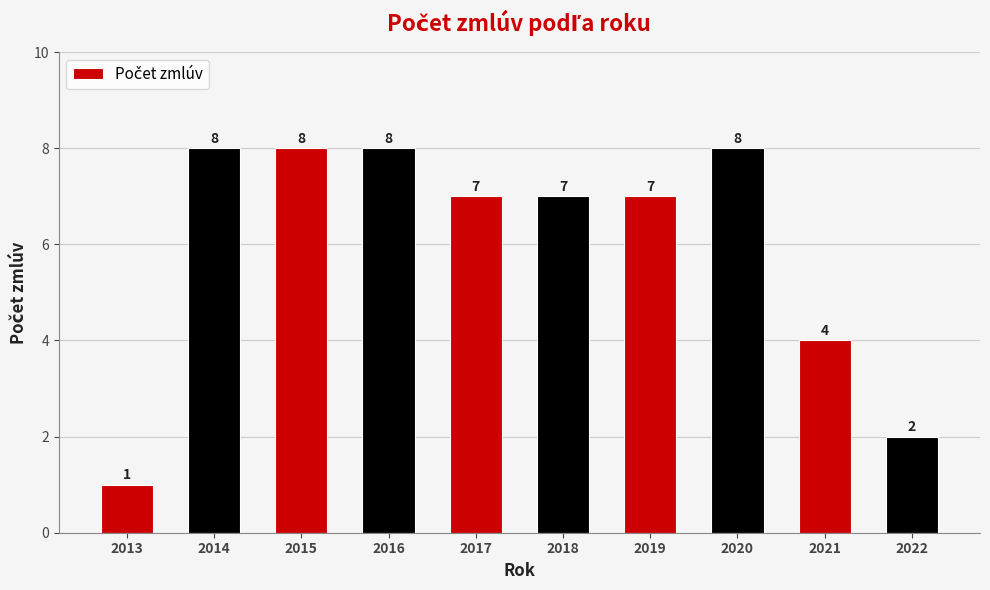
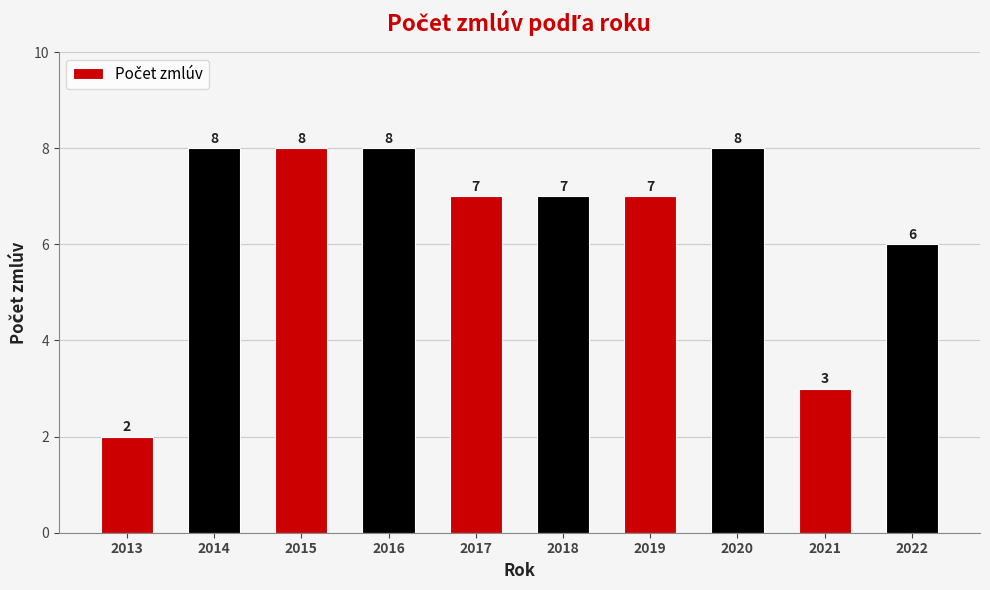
2013: 1 -> 2
2021: 4 -> 3
2022: 2 -> 6
